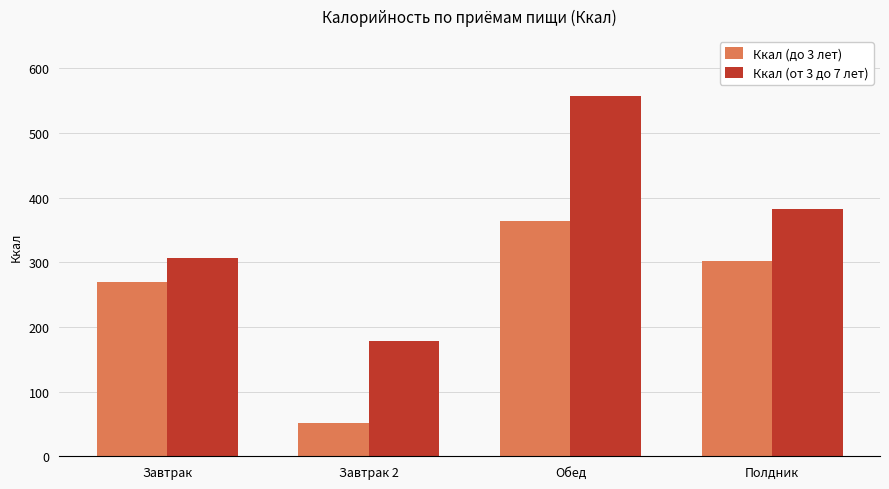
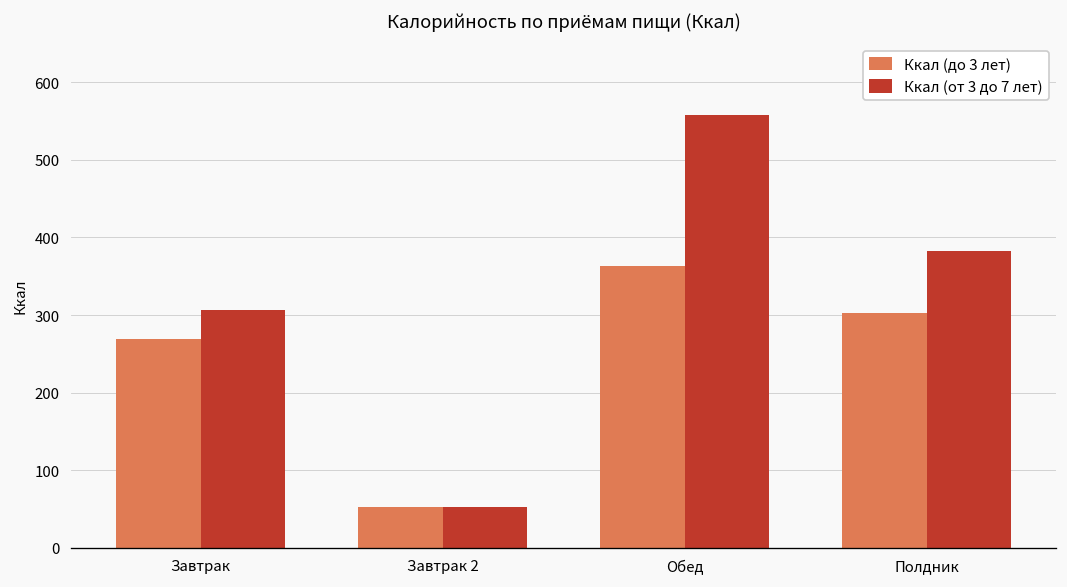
Ккал (от 3 до 7 лет), Завтрак 2: 180 -> 50
